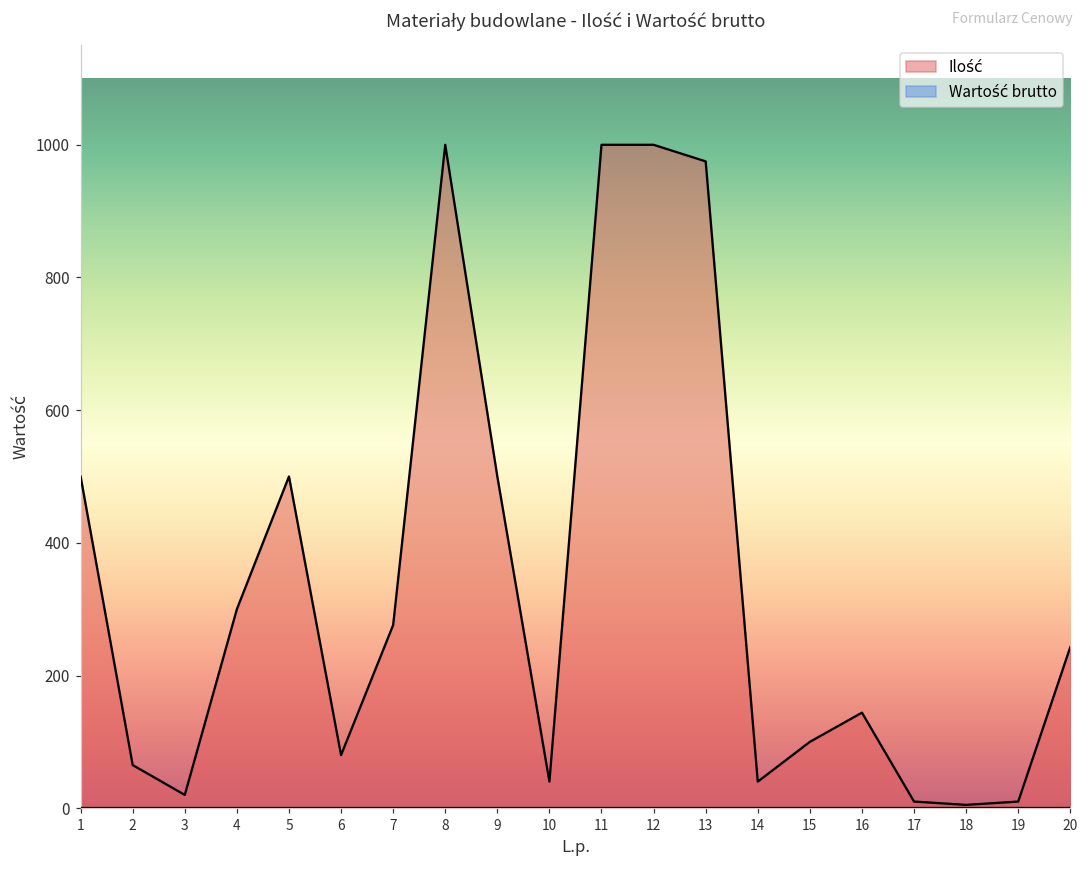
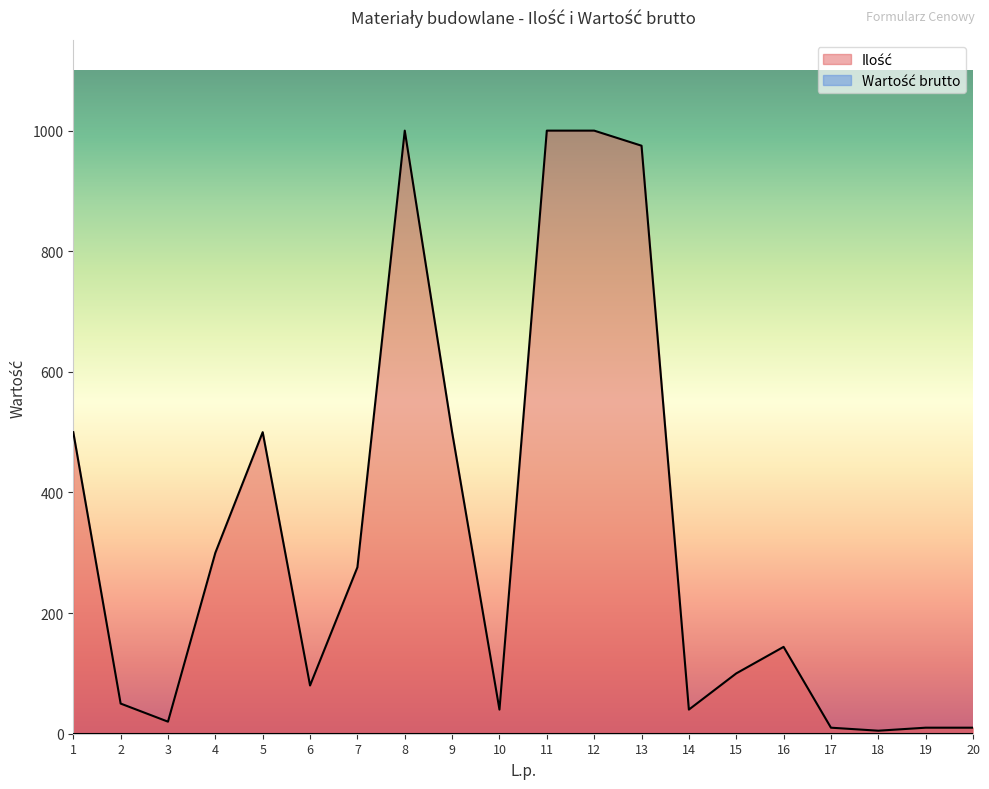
Ilość, 2: 70 -> 50
Ilość, 20: 240 -> 10
